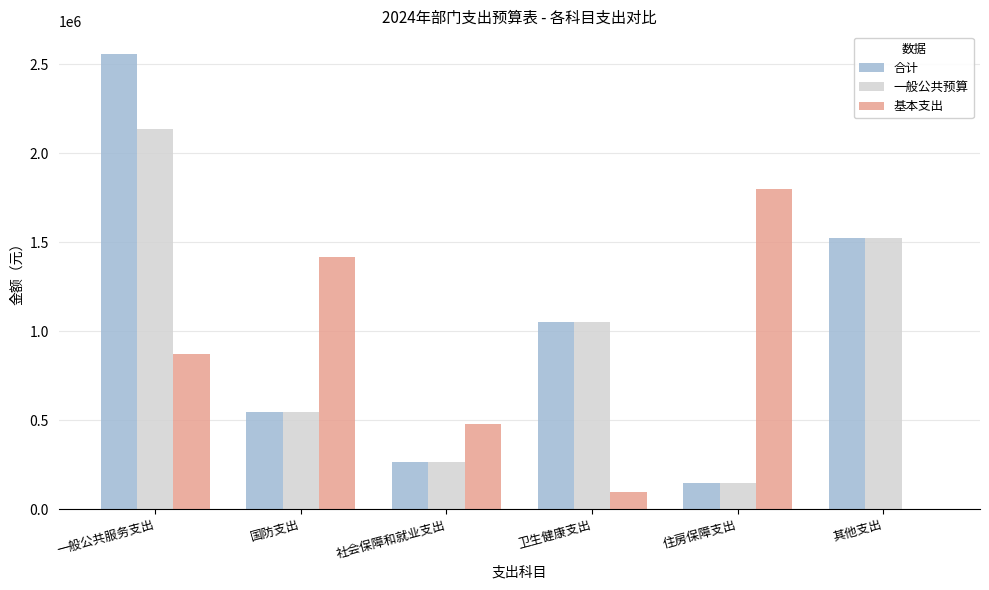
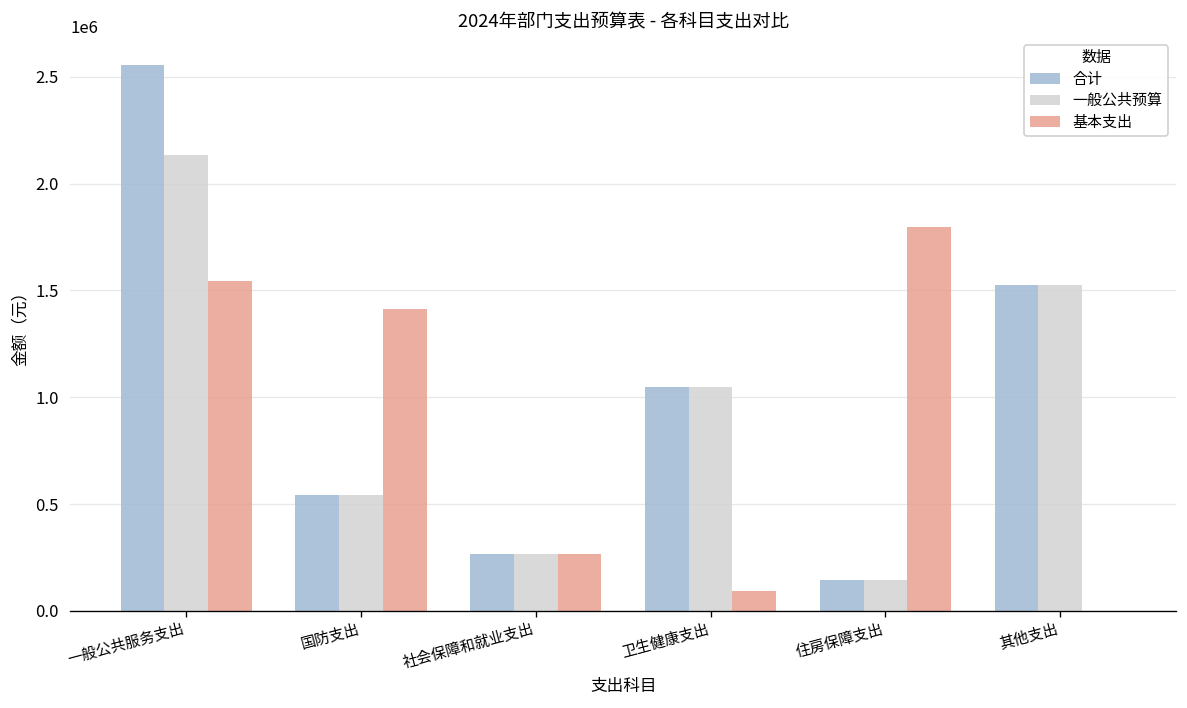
基本支出, 一般公共服务支出: 870000 -> 1540000
基本支出, 社会保障和就业支出: 480000 -> 260000
